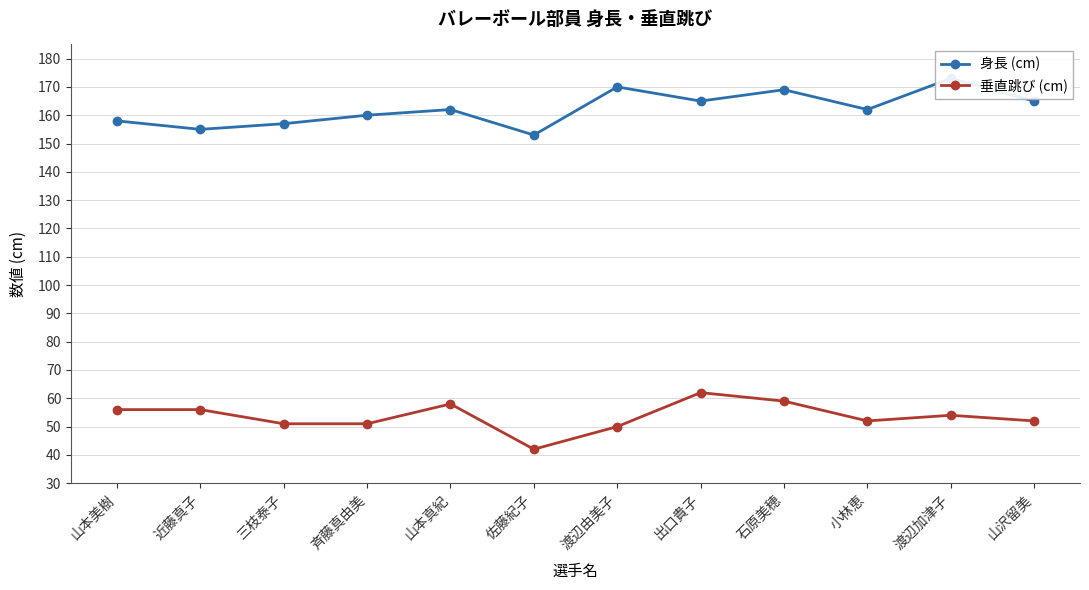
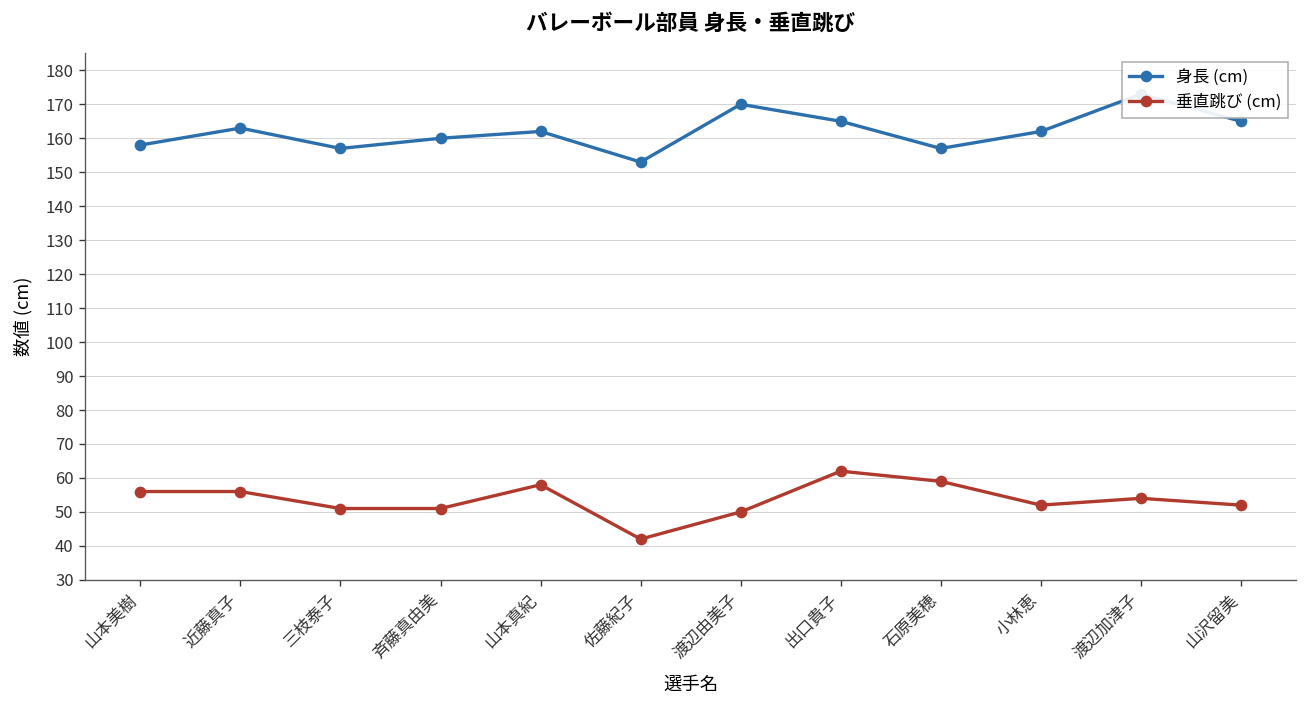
身長 (cm), 近藤真子: 155 -> 163
身長 (cm), 石原美穂: 169 -> 157
